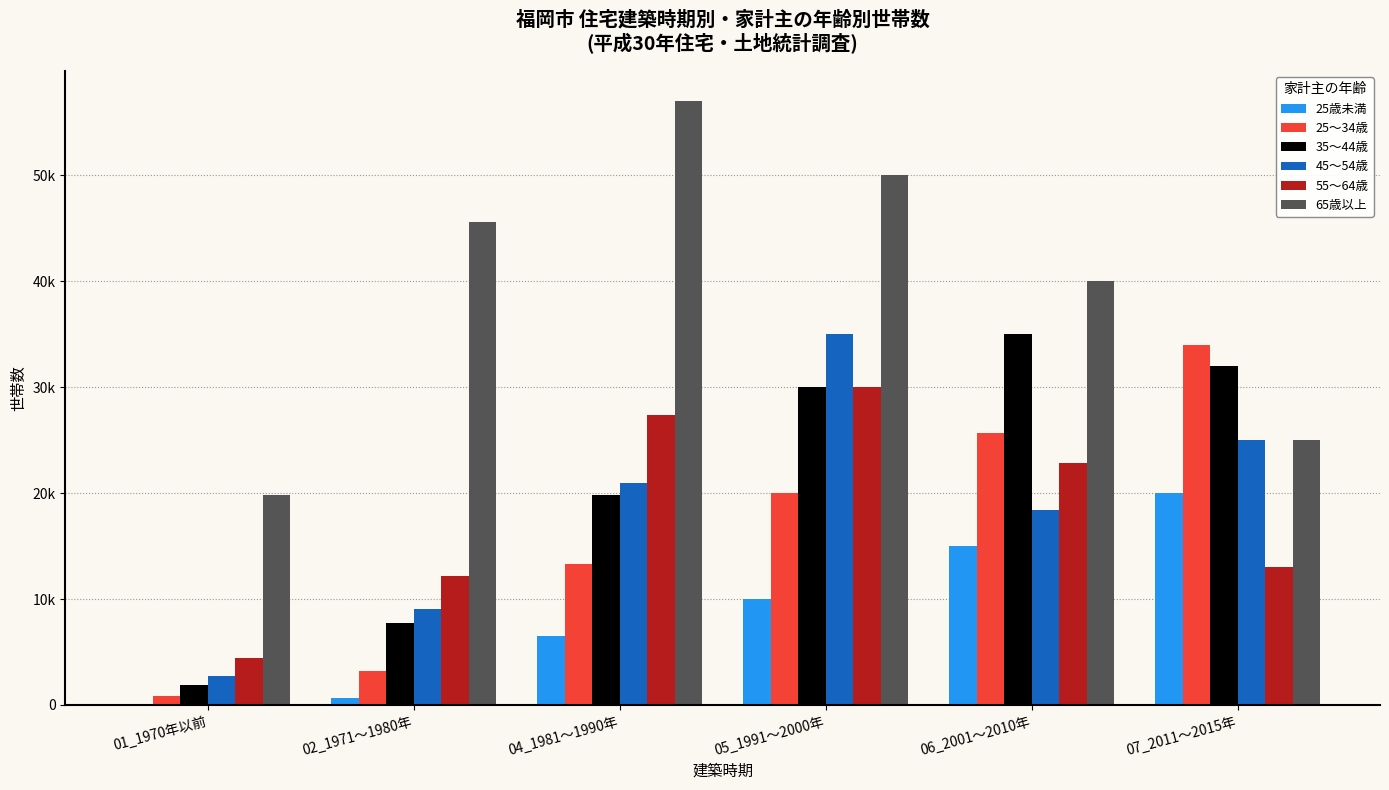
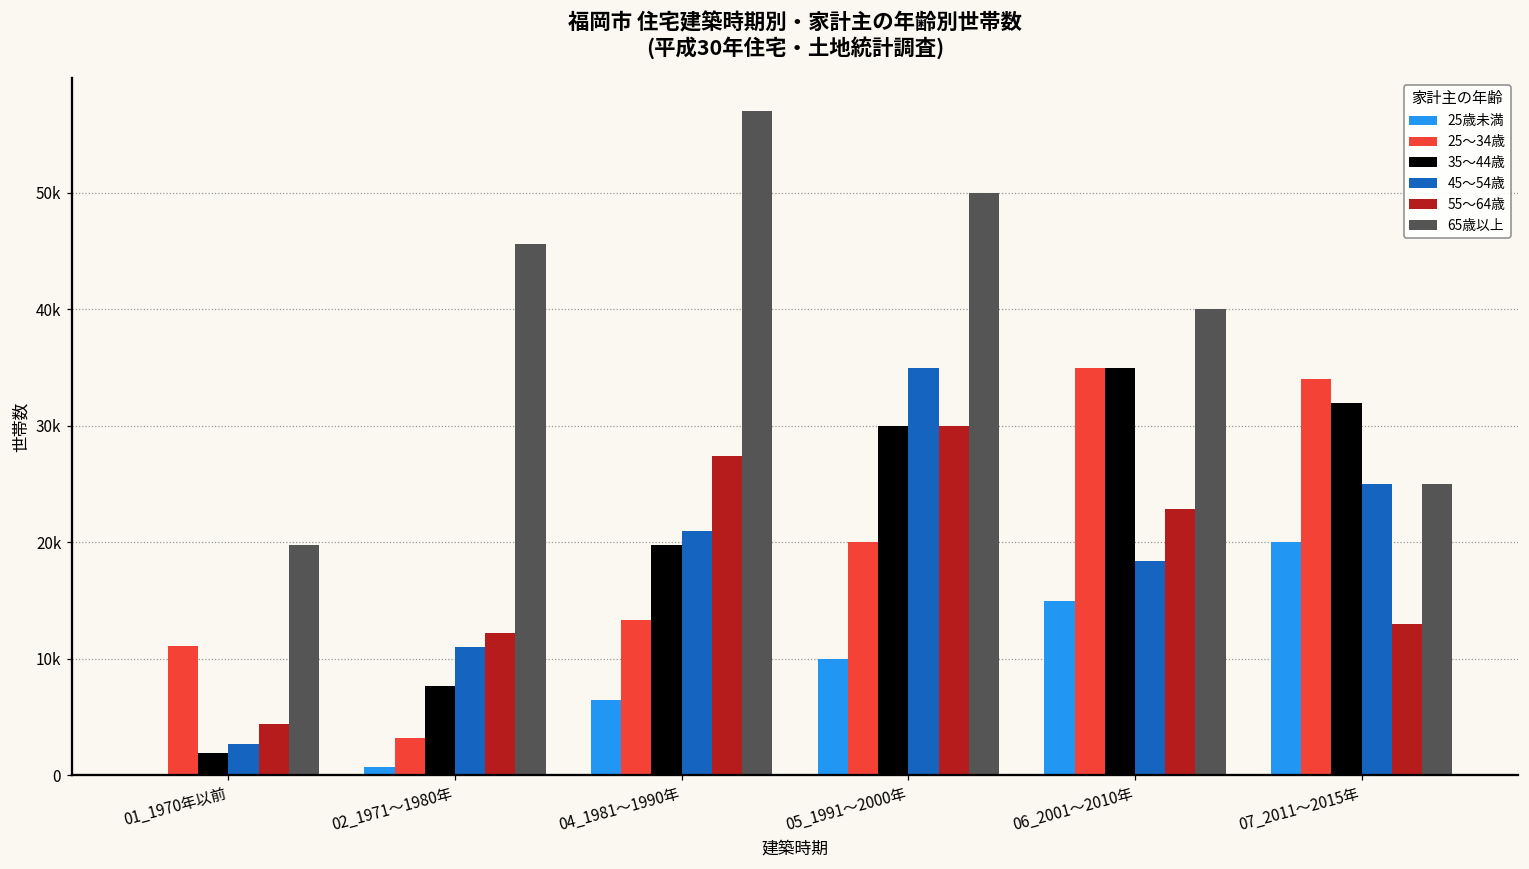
25～34歳, 01_1970年以前: 800 -> 11100
45～54歳, 02_1971～1980年: 9000 -> 11000
25～34歳, 06_2001～2010年: 25700 -> 35000
